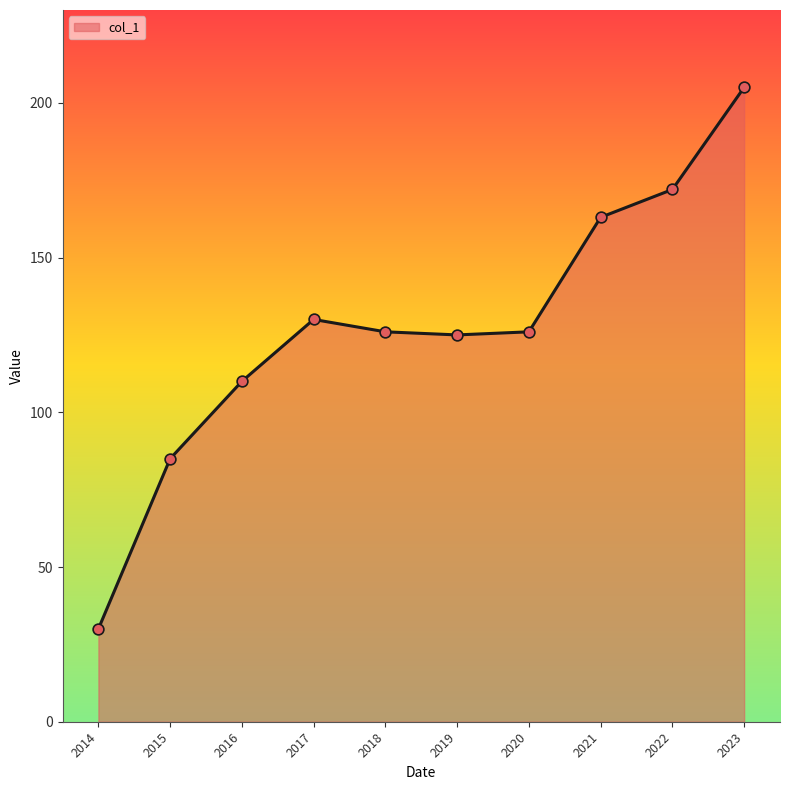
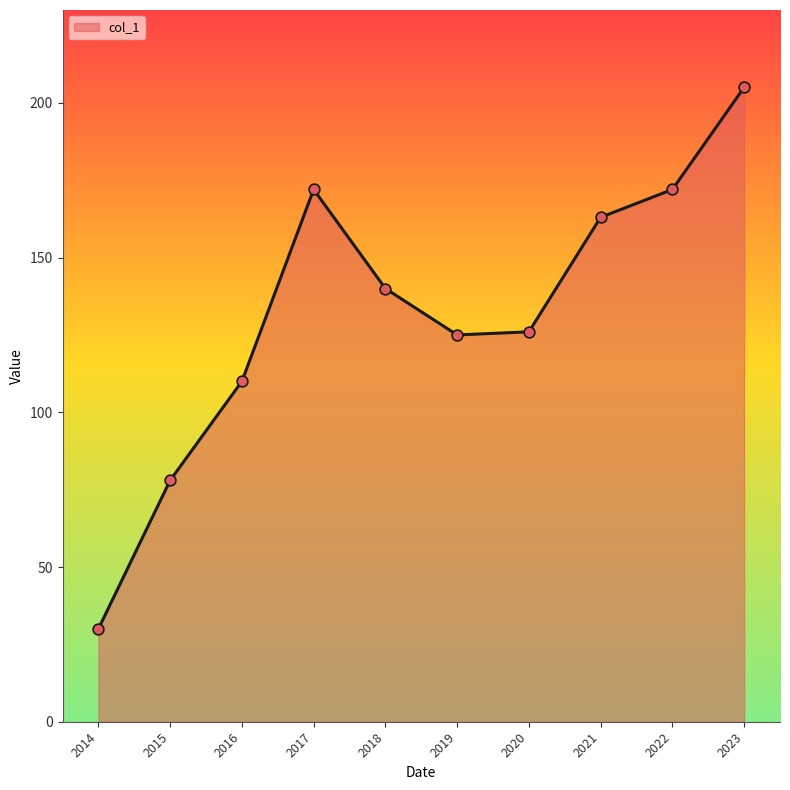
2015: 85 -> 78
2017: 130 -> 172
2018: 126 -> 140
